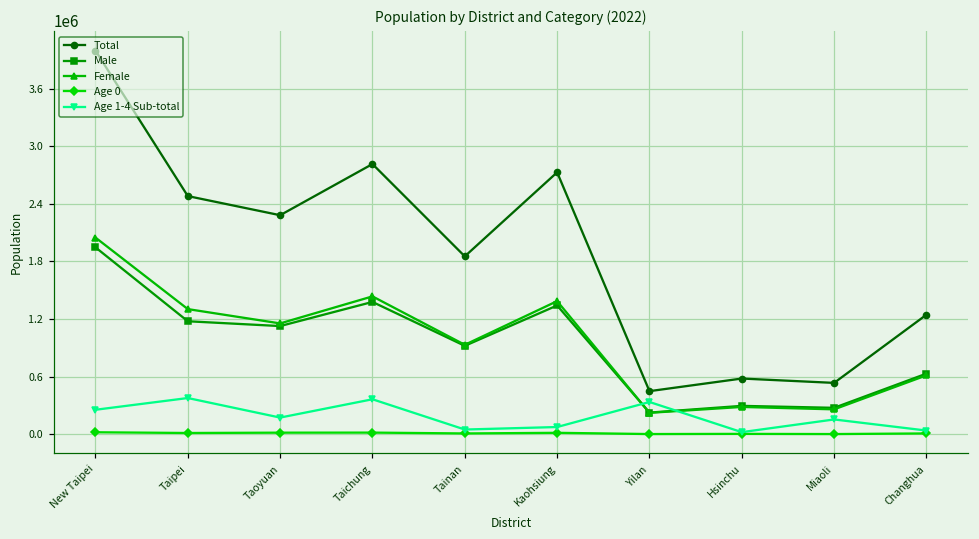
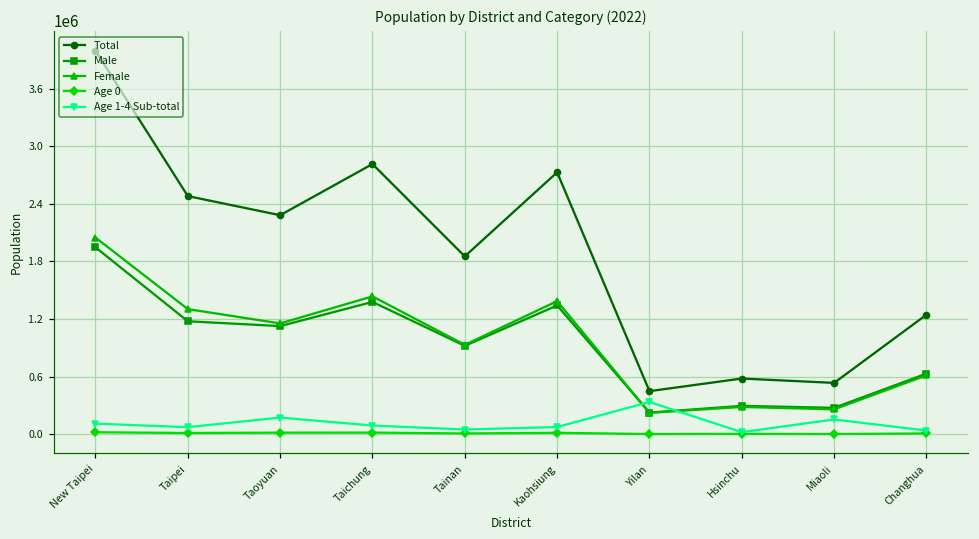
Age 1-4 Sub-total, New Taipei: 300000 -> 100000
Age 1-4 Sub-total, Taipei: 400000 -> 100000
Age 1-4 Sub-total, Taichung: 400000 -> 100000
